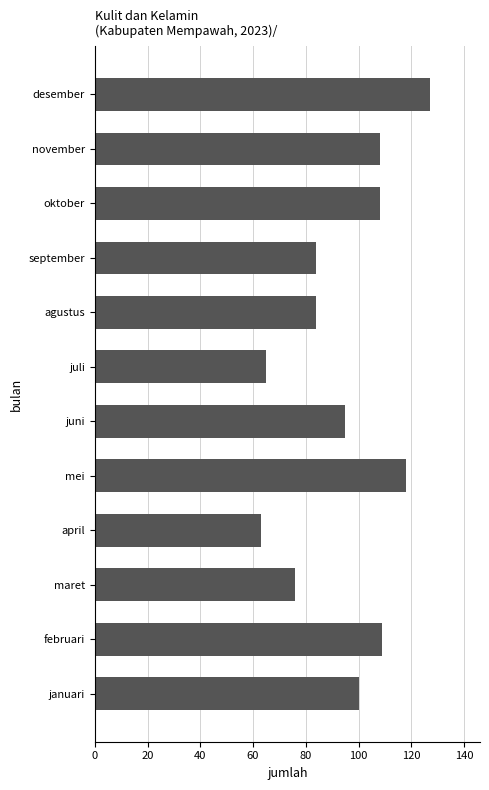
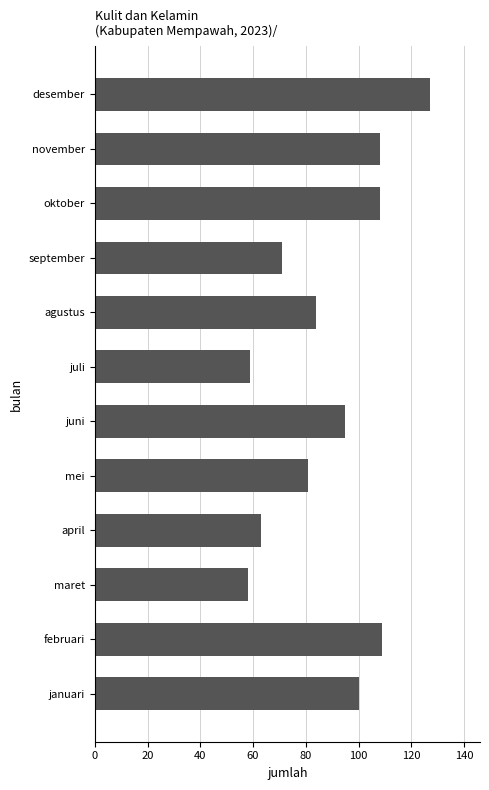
september: 84 -> 71
juli: 65 -> 59
mei: 118 -> 81
maret: 76 -> 58
